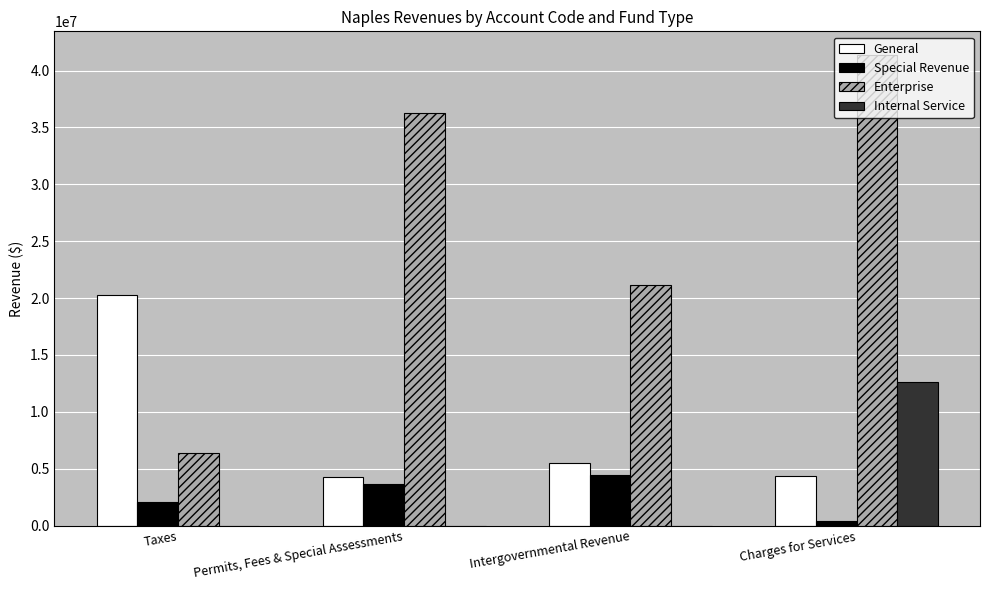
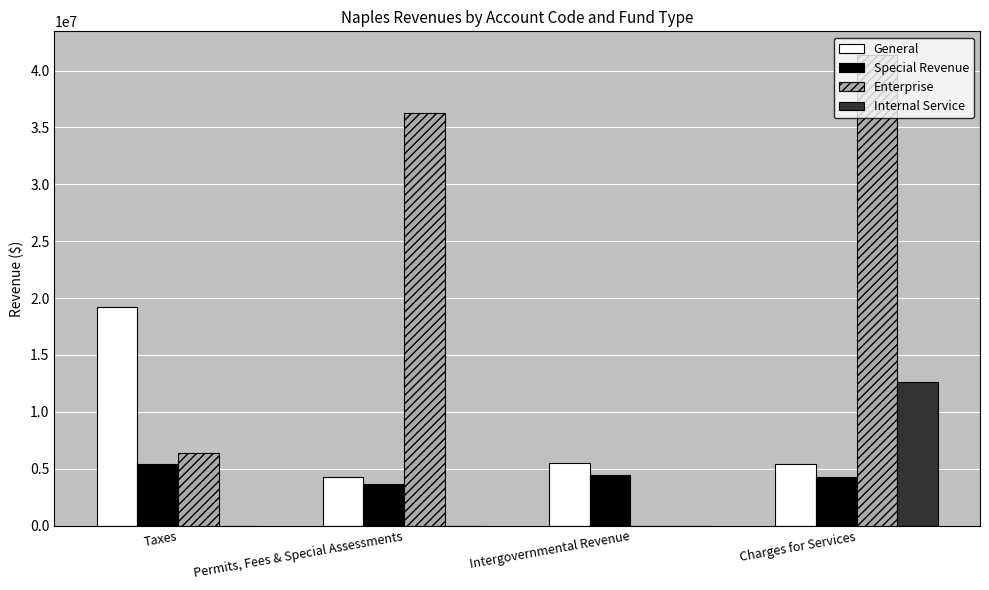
General, Taxes: 20300000 -> 19200000
Special Revenue, Taxes: 2100000 -> 5400000
Enterprise, Intergovernmental Revenue: 21200000 -> 0
General, Charges for Services: 4300000 -> 5400000
Special Revenue, Charges for Services: 400000 -> 4300000
